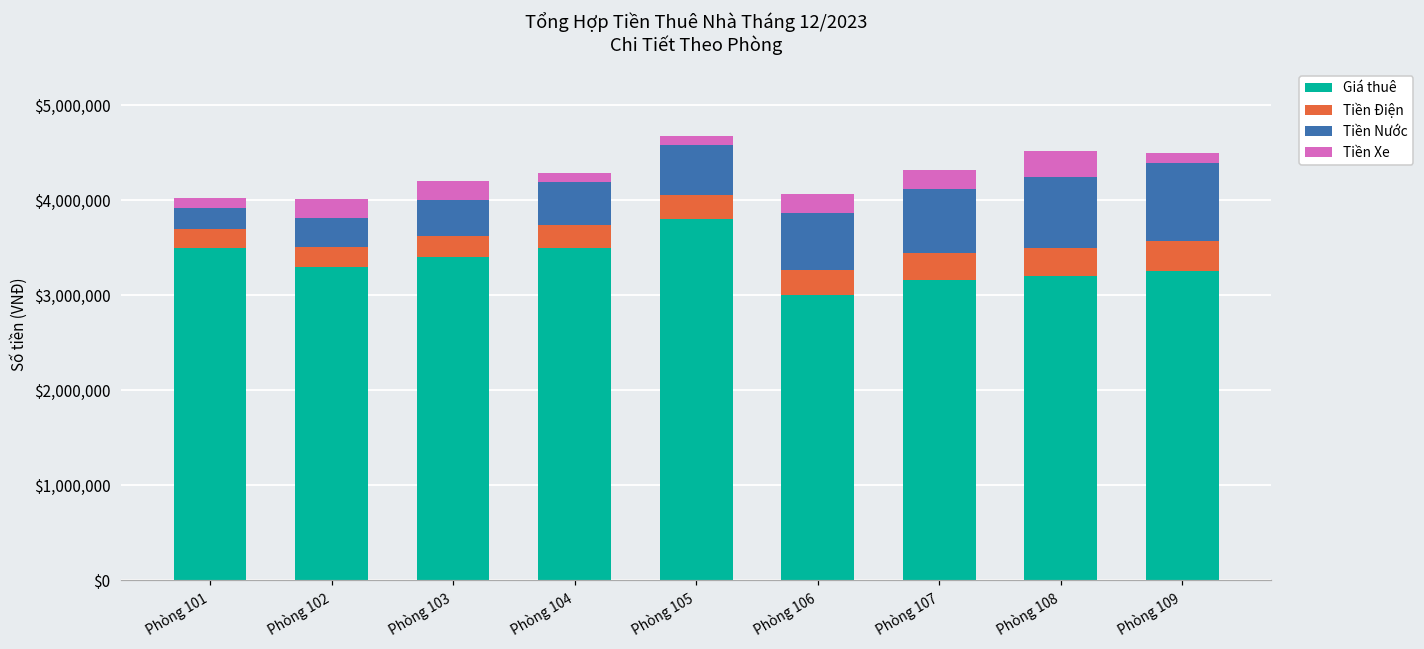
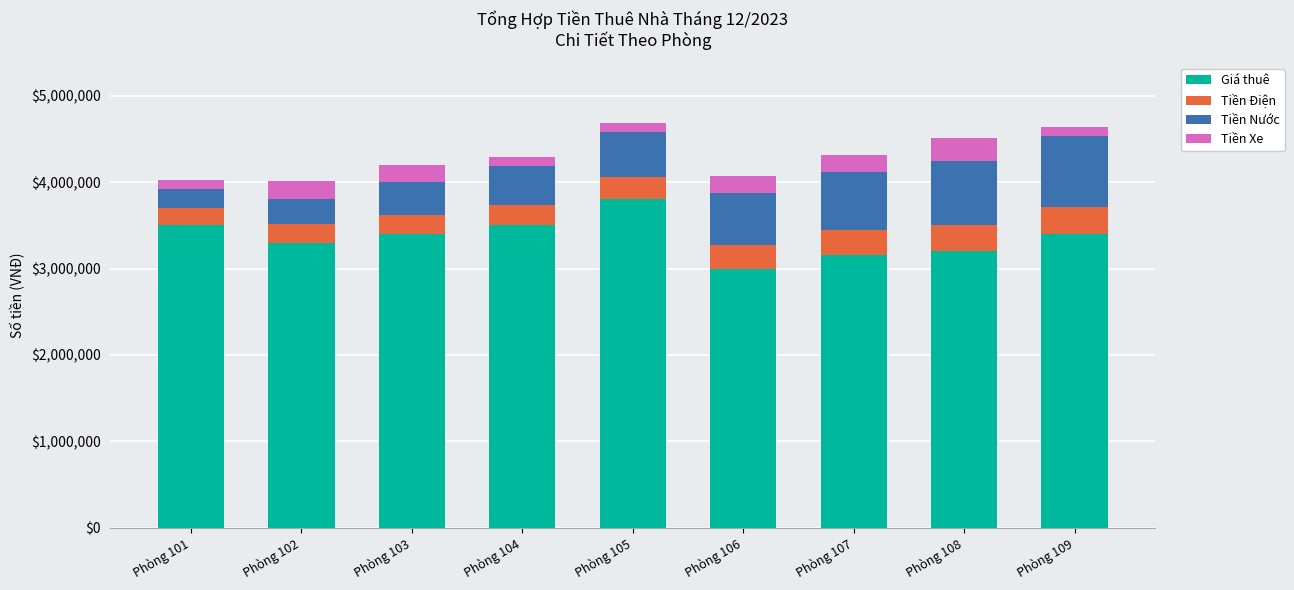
Giá thuê, Phòng 109: $3,300,000 -> $3,400,000
